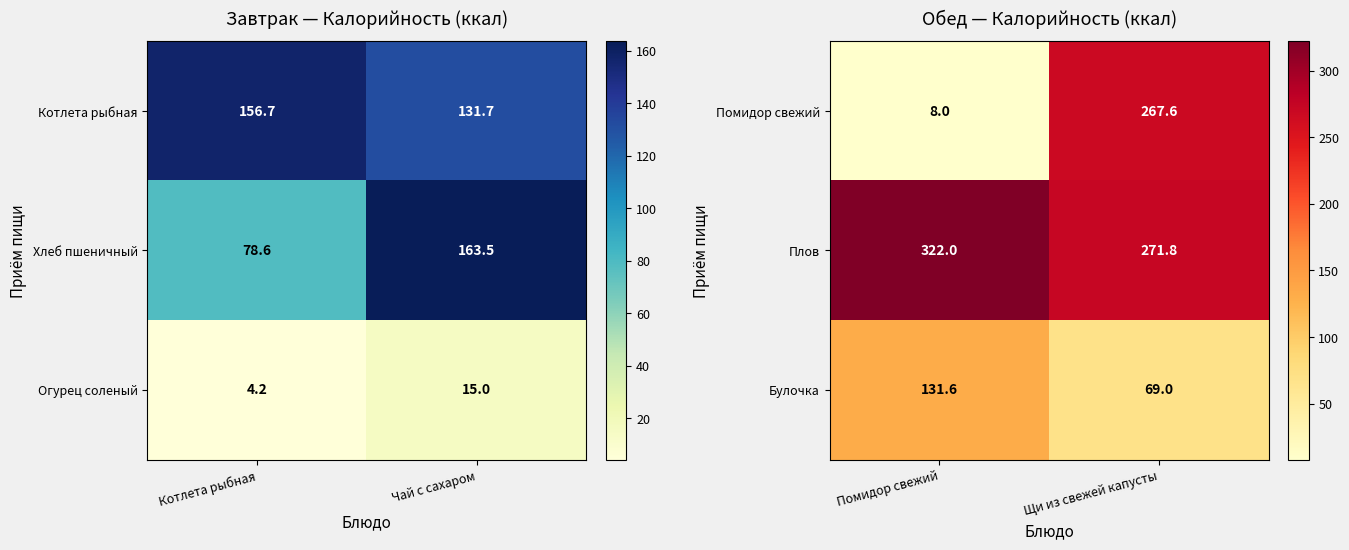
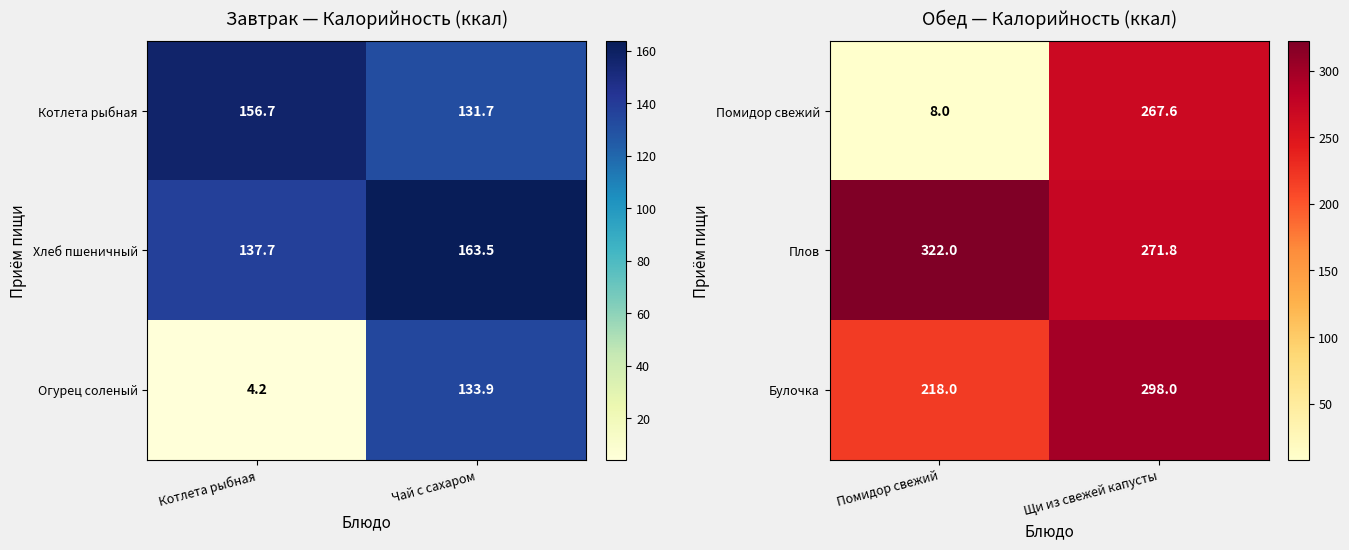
Завтрак — Калорийность (ккал), Хлеб пшеничный, Котлета рыбная: 78.6 -> 137.7
Завтрак — Калорийность (ккал), Огурец соленый, Чай с сахаром: 15.0 -> 133.9
Обед — Калорийность (ккал), Булочка, Помидор свежий: 131.6 -> 218.0
Обед — Калорийность (ккал), Булочка, Щи из свежей капусты: 69.0 -> 298.0
